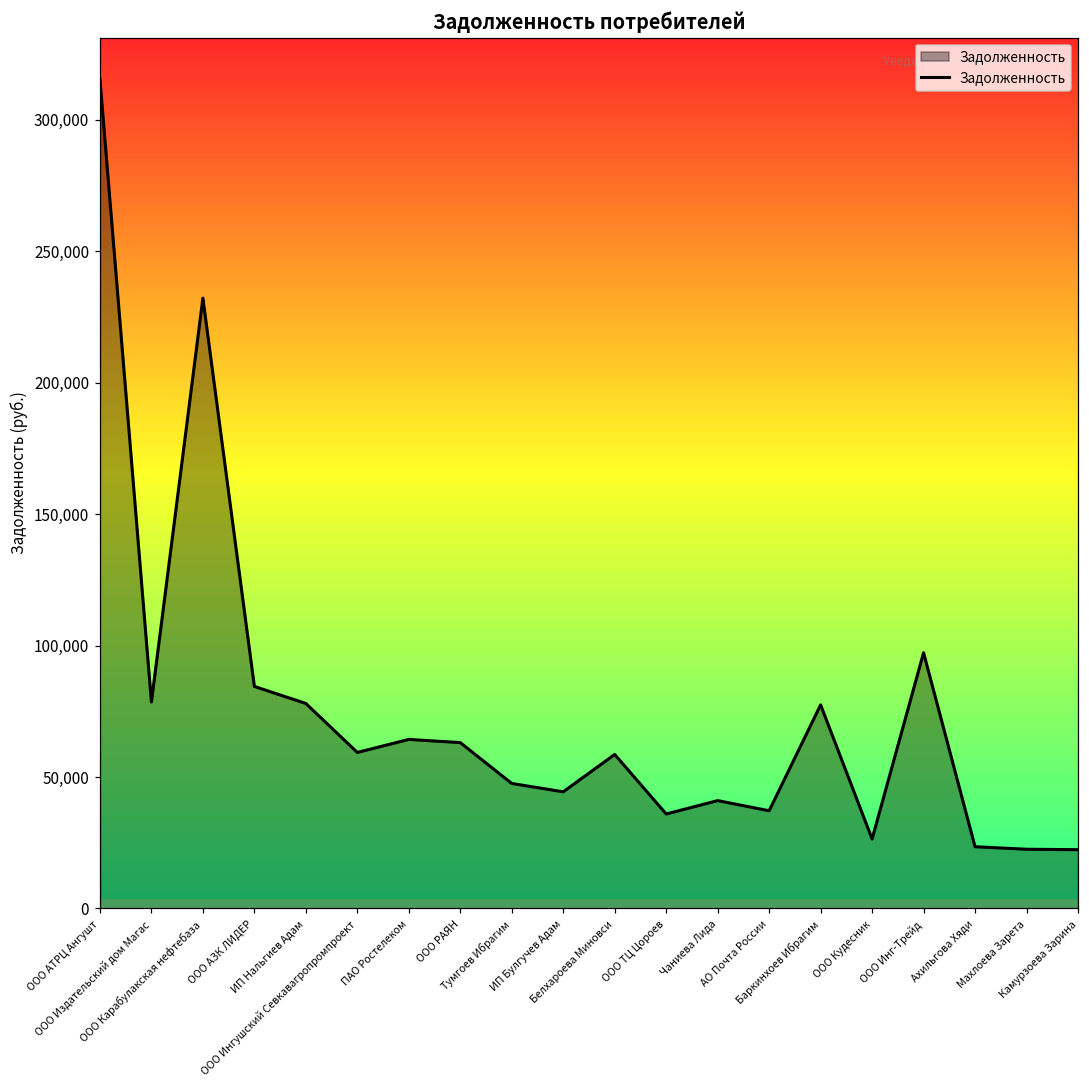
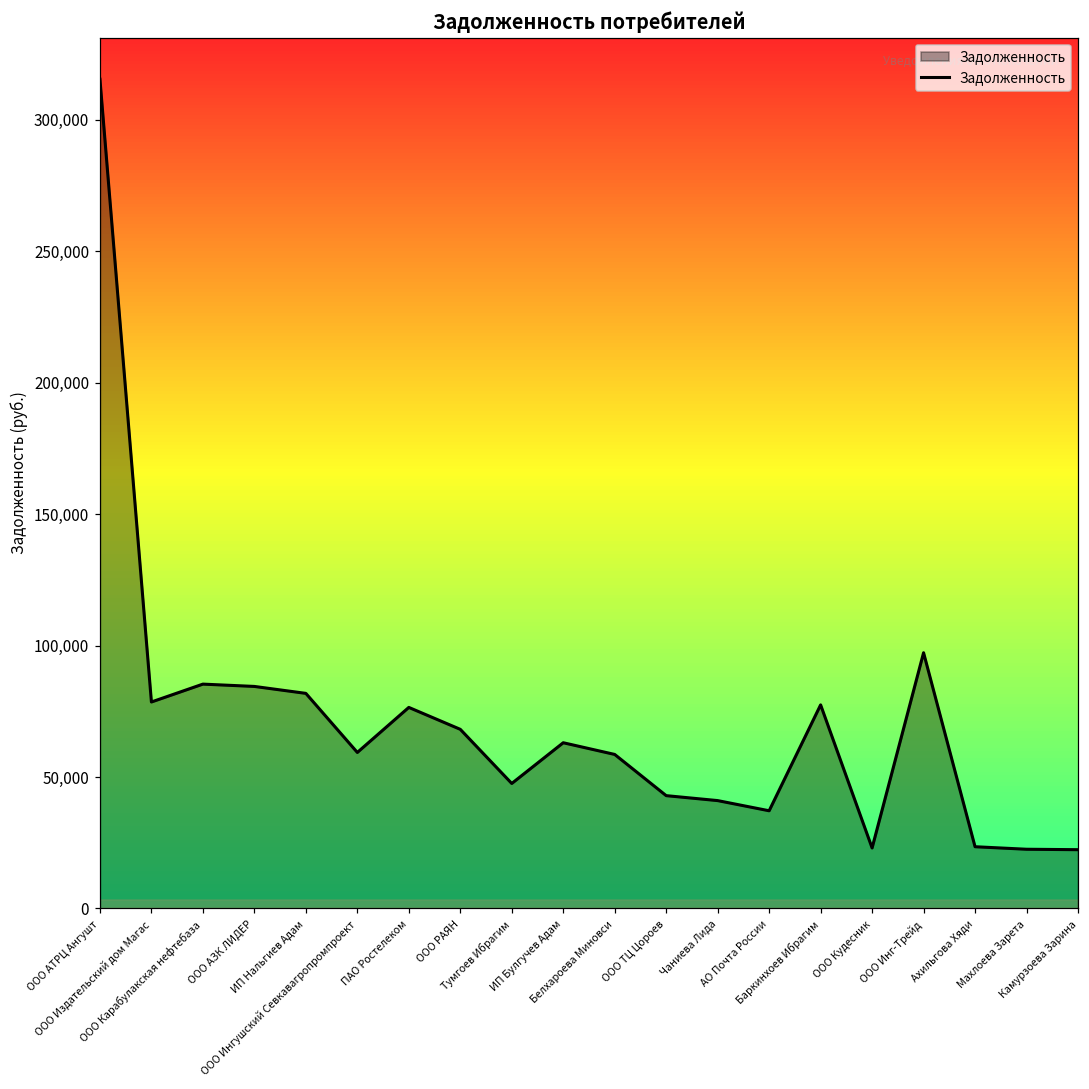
ООО Карабулакская нефтебаза: 232,000 -> 85,000
ИП Нальгиев Адам: 78,000 -> 82,000
ПАО Ростелеком: 64,000 -> 76,000
ООО РАЯН: 63,000 -> 68,000
ИП Булгучев Адам: 44,000 -> 63,000
ООО ТЦ Цороев: 36,000 -> 43,000
ООО Кудесник: 26,000 -> 23,000
